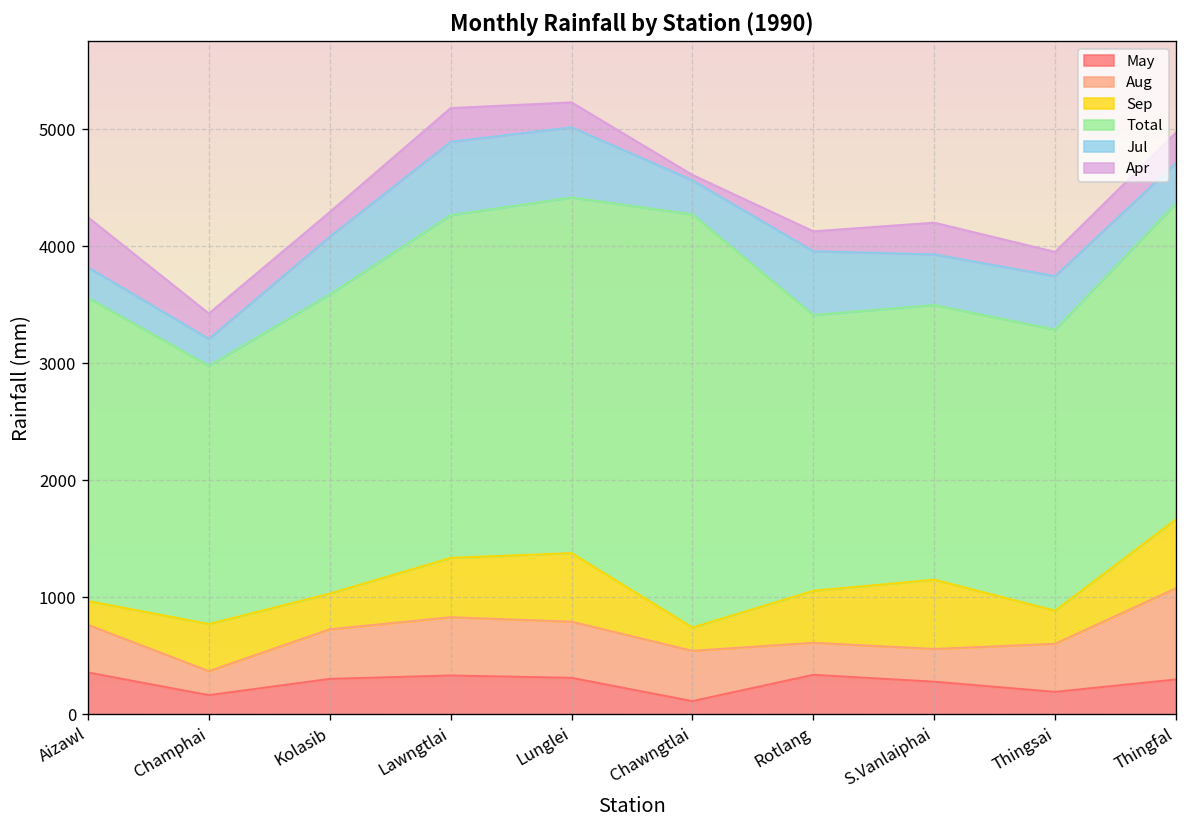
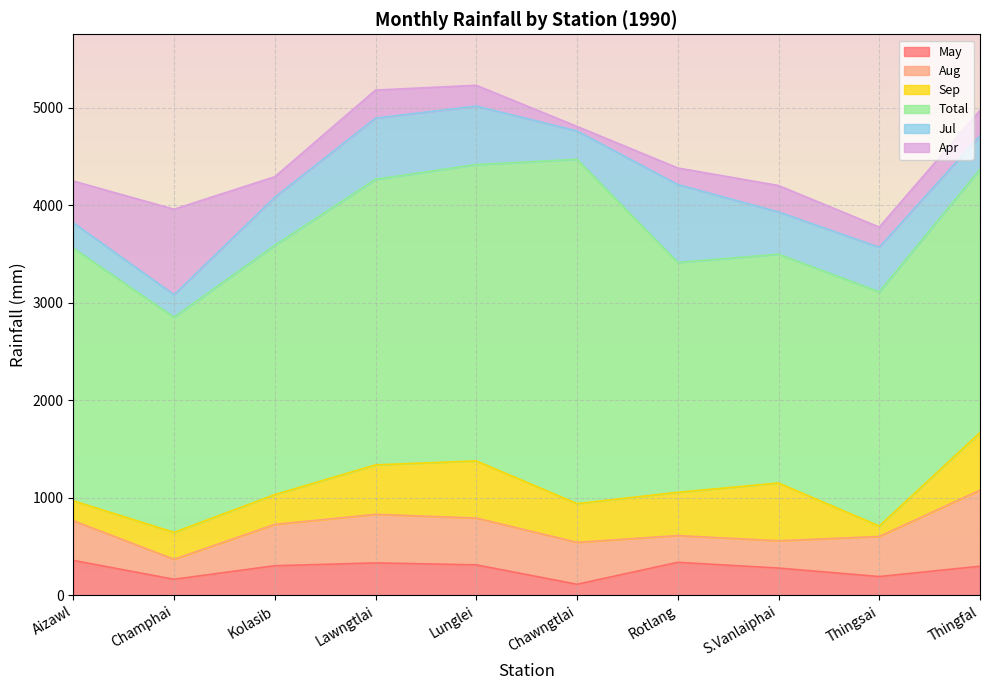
Sep, Champhai: 400 -> 300
Apr, Champhai: 200 -> 900
Sep, Chawngtlai: 200 -> 400
Jul, Rotlang: 500 -> 800
Sep, Thingsai: 300 -> 100
